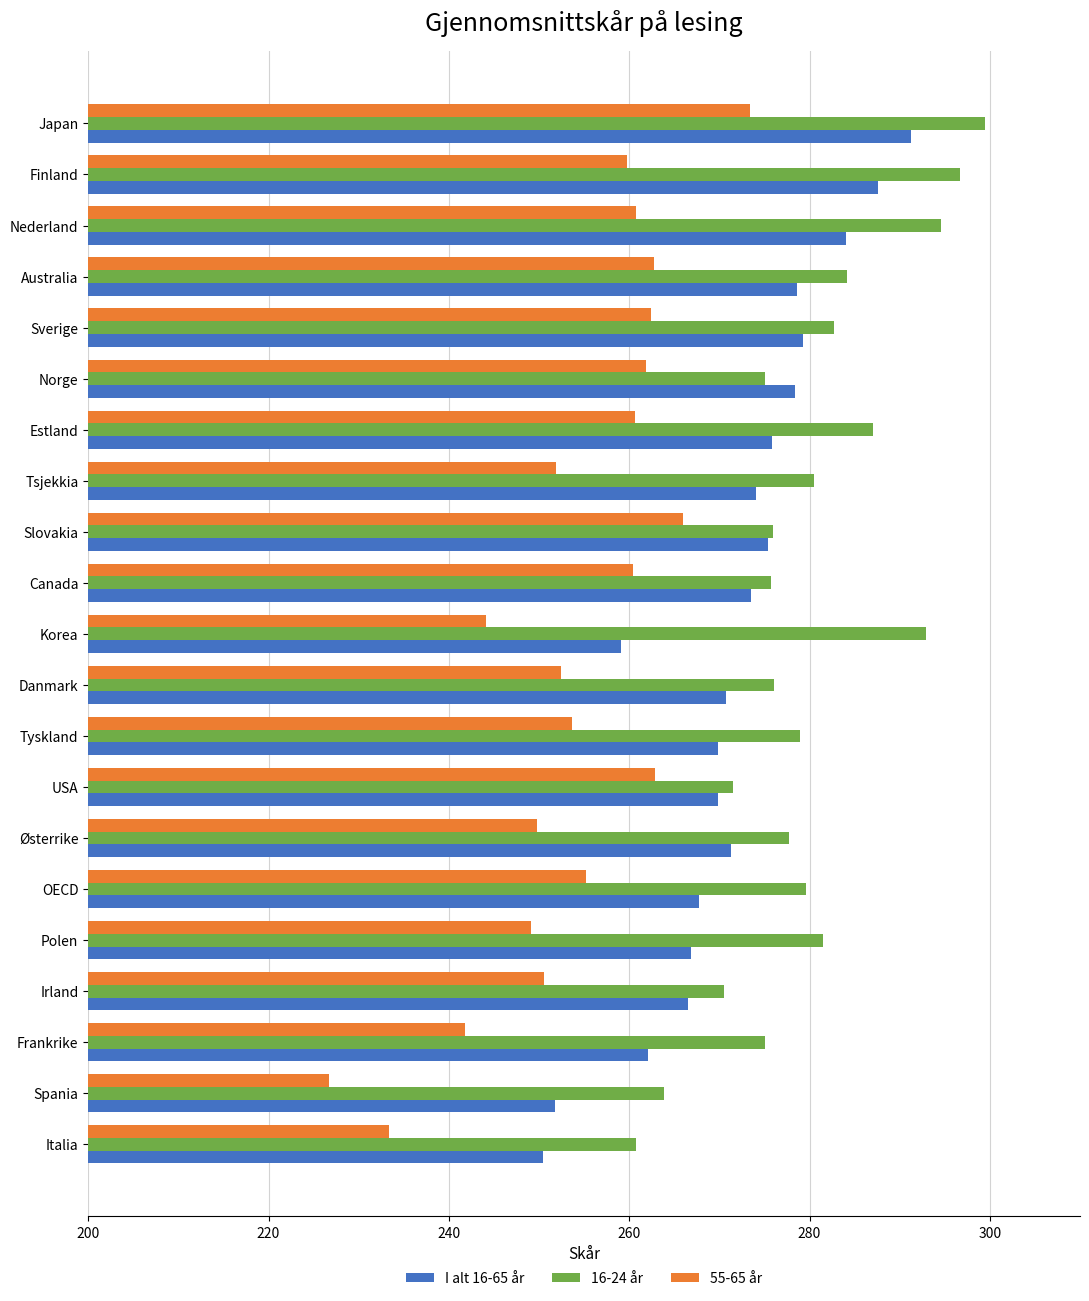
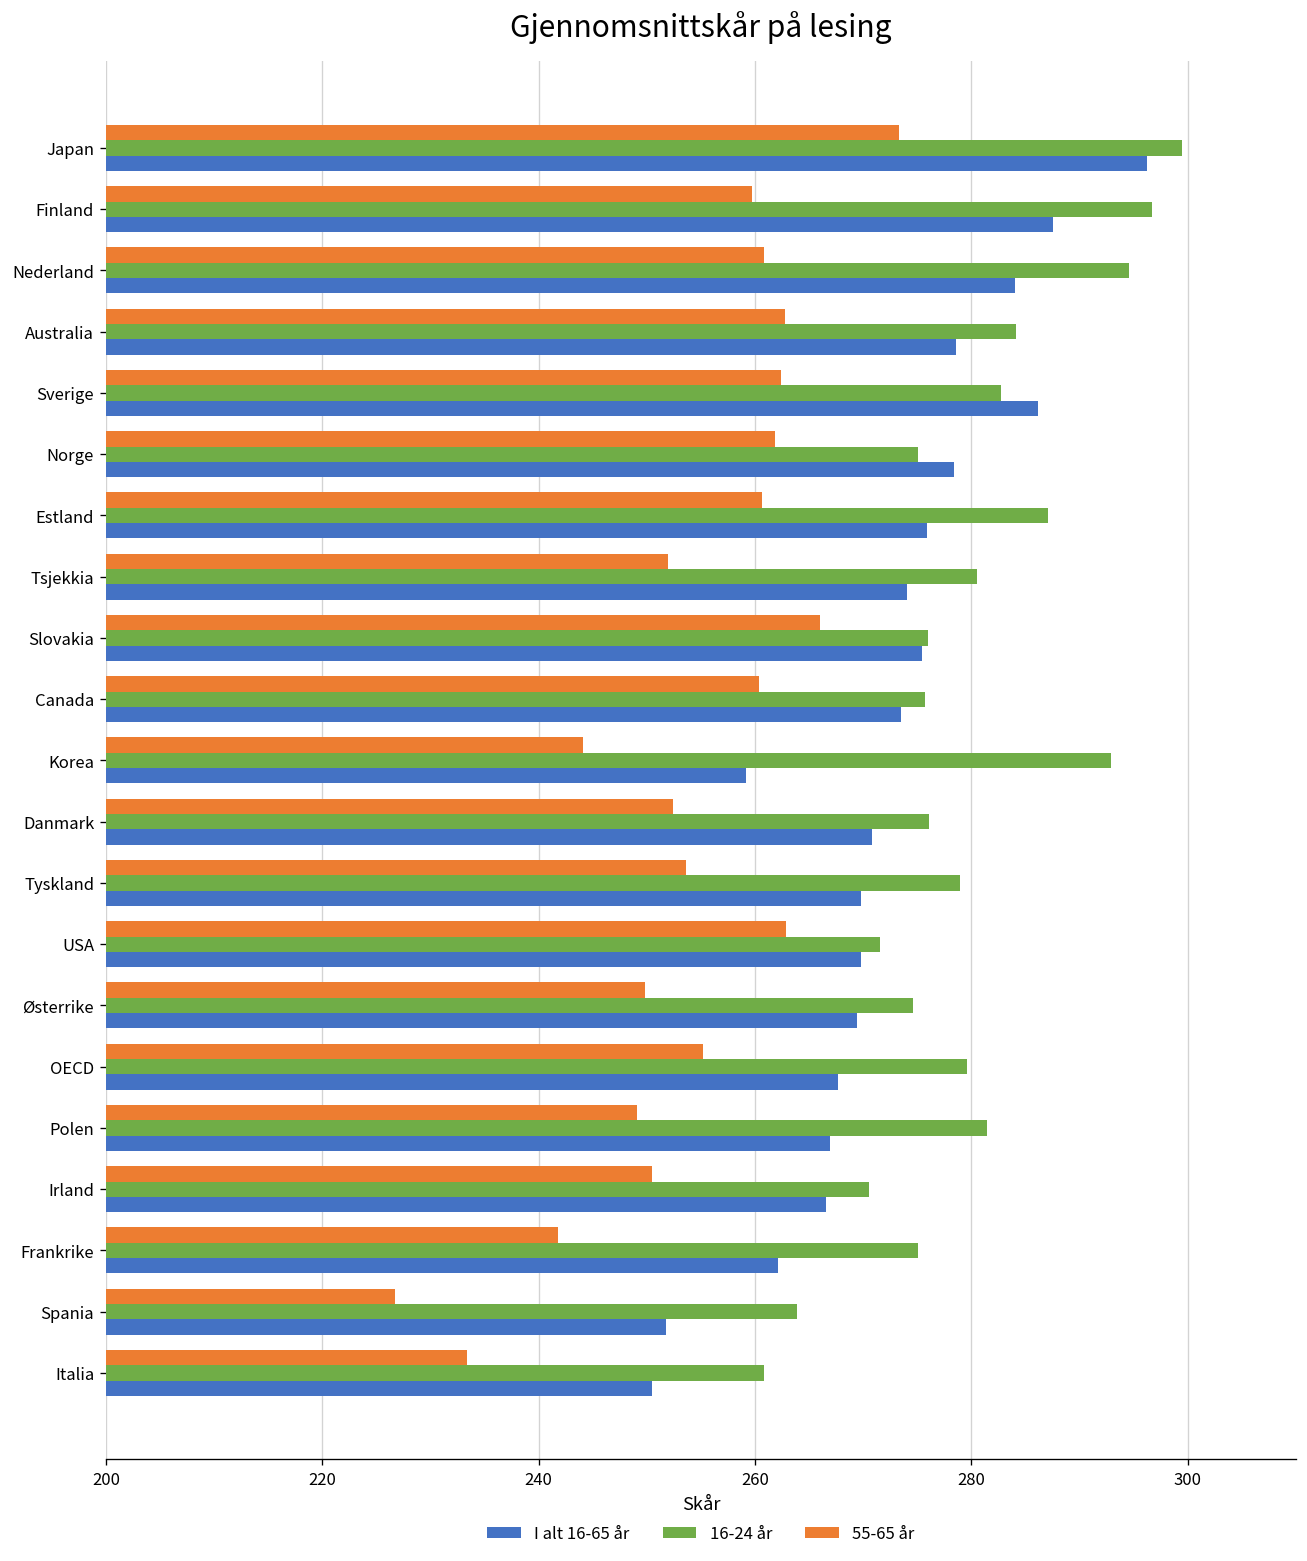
I alt 16-65 år, Japan: 291 -> 296
I alt 16-65 år, Sverige: 279 -> 286
16-24 år, Østerrike: 278 -> 275
I alt 16-65 år, Østerrike: 271 -> 269
